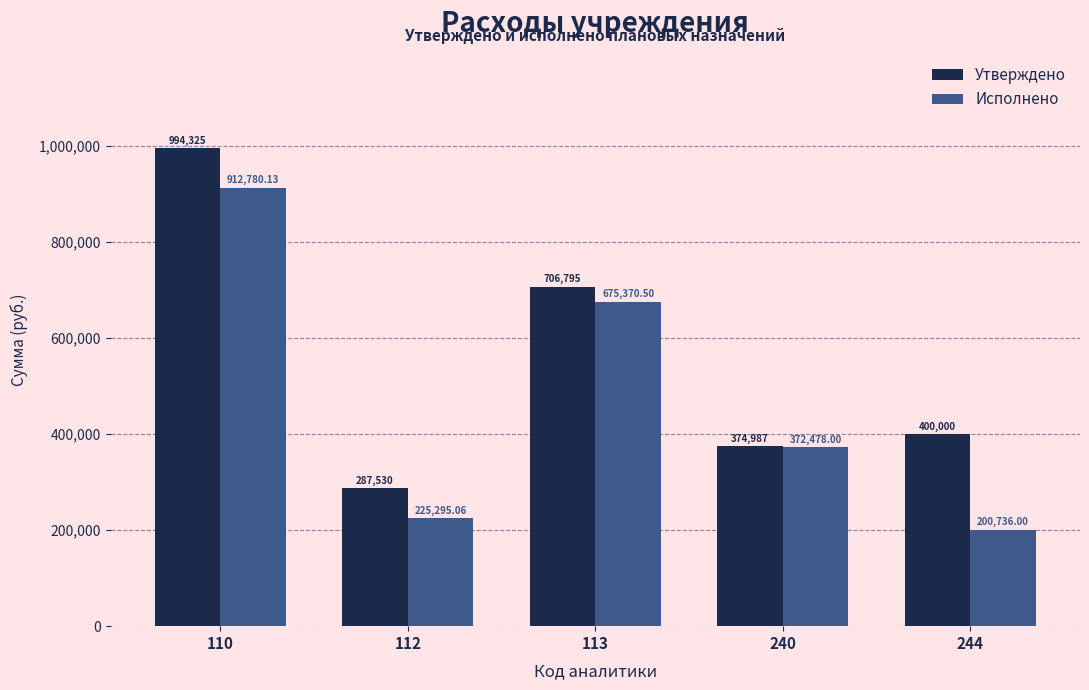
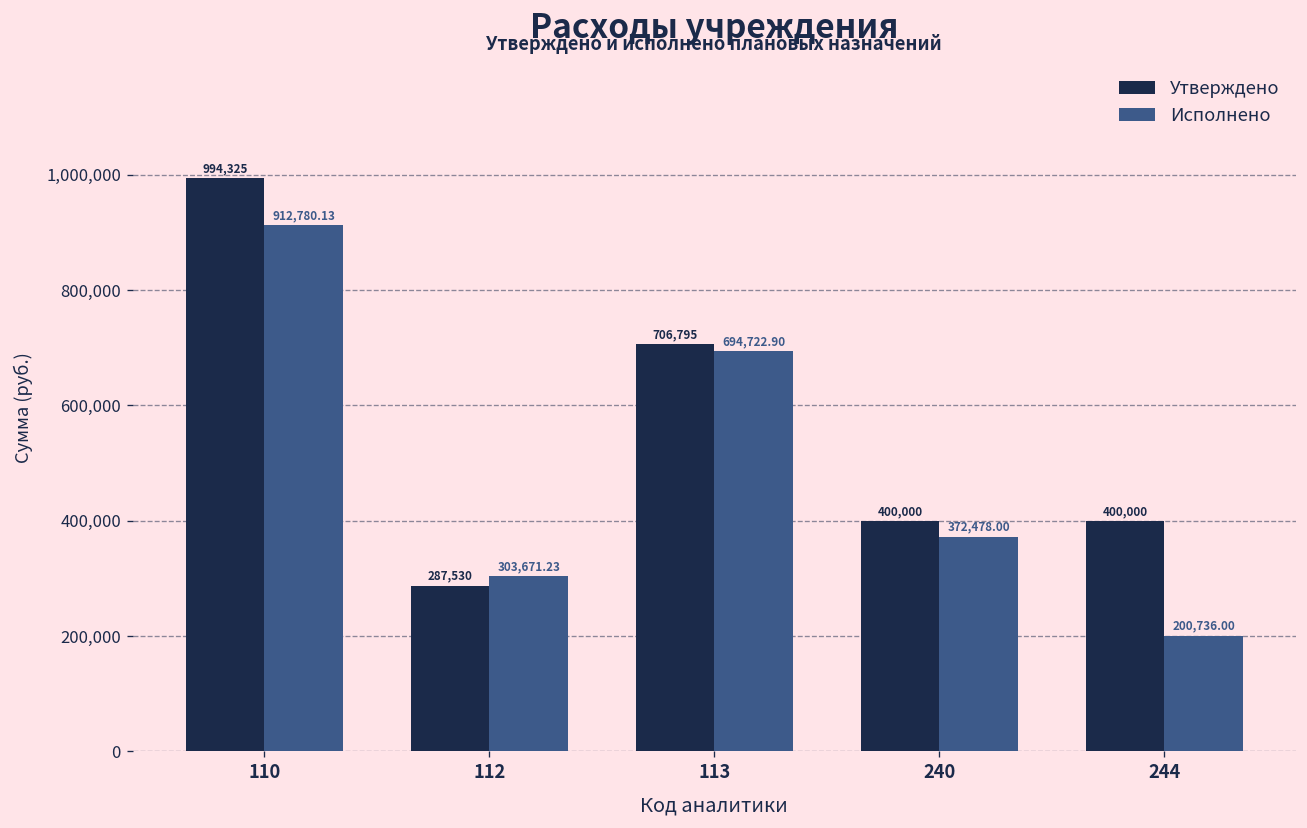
Исполнено, 112: 225,295.06 -> 303,671.23
Исполнено, 113: 675,370.50 -> 694,722.90
Утверждено, 240: 374,987 -> 400,000
